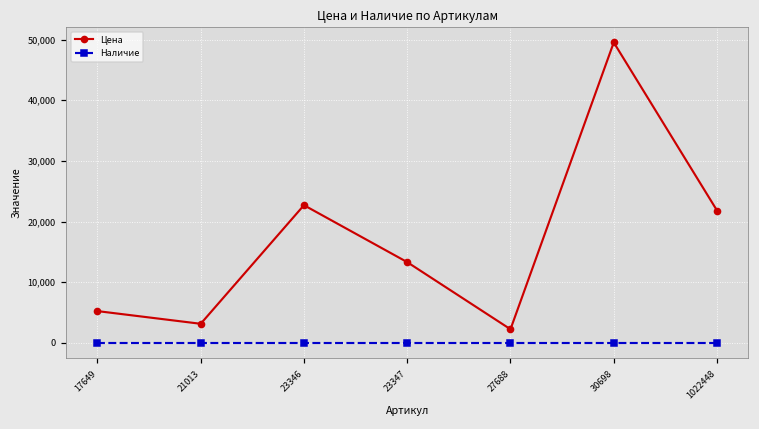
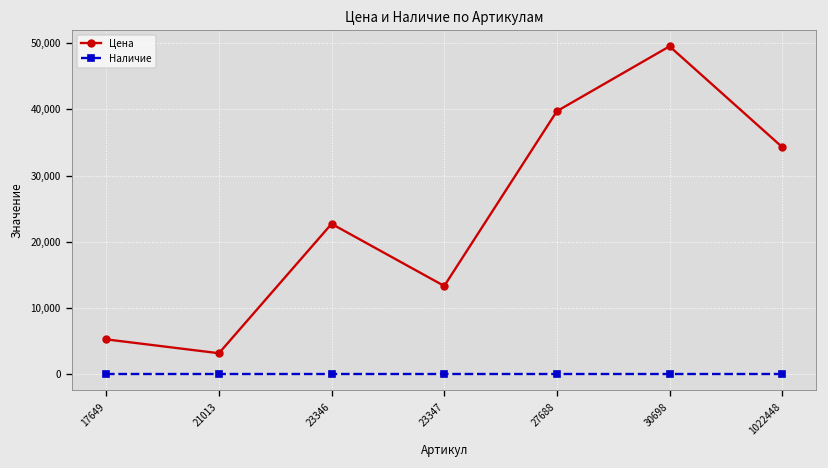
Цена, 27688: 2,000 -> 40,000
Цена, 1022448: 22,000 -> 34,000
